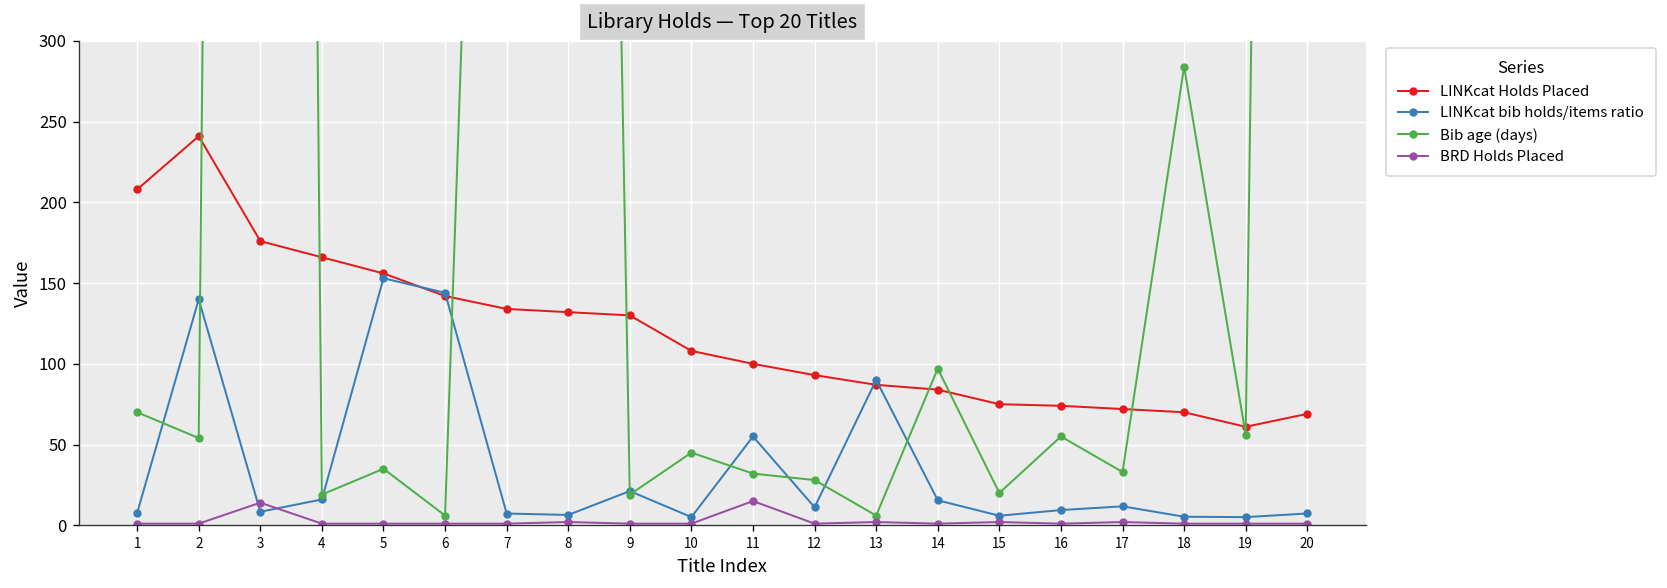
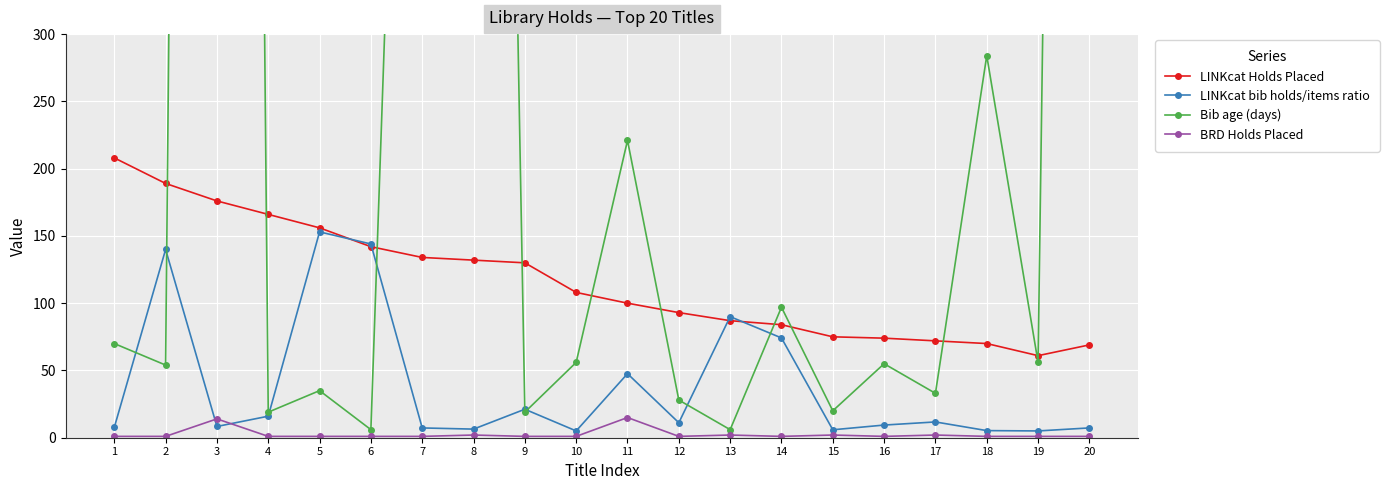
LINKcat Holds Placed, 2: 241 -> 189
Bib age (days), 10: 45 -> 56
LINKcat bib holds/items ratio, 11: 55 -> 48
Bib age (days), 11: 32 -> 221
LINKcat bib holds/items ratio, 14: 15 -> 74
